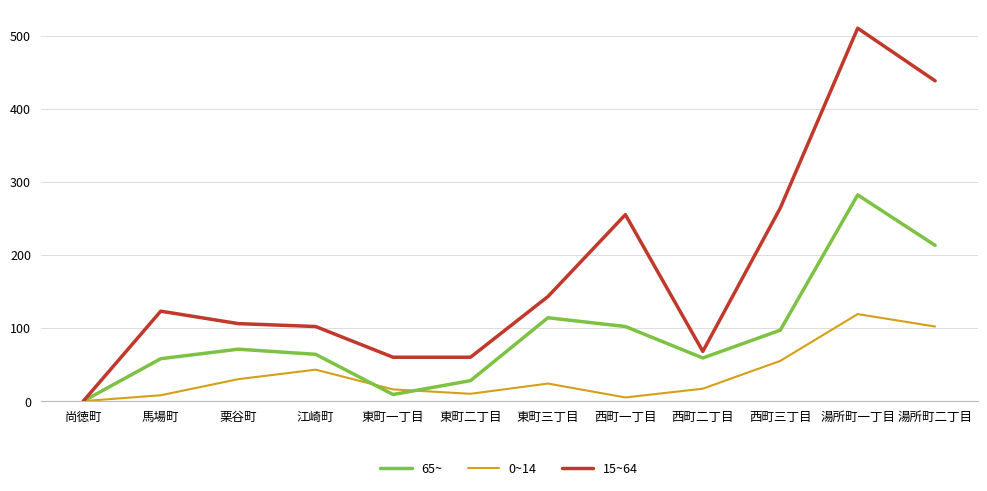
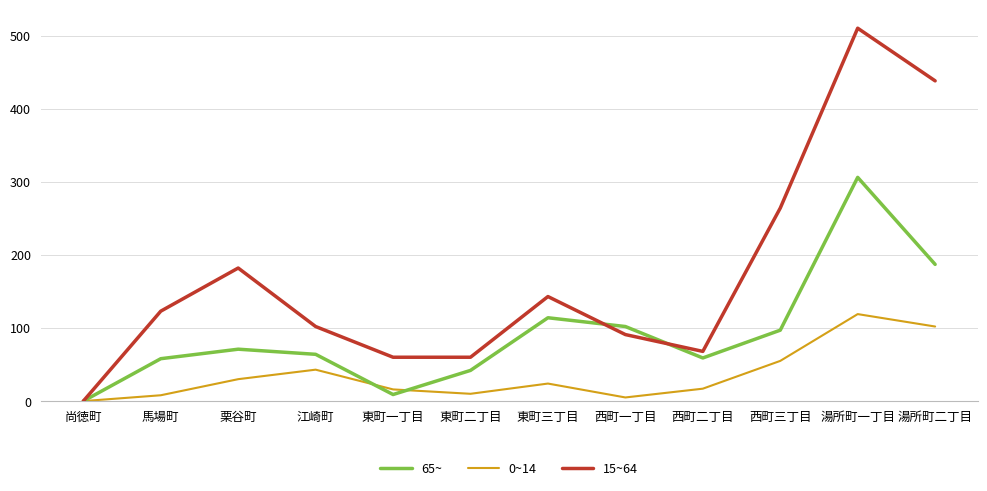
15~64, 栗谷町: 110 -> 180
65~, 東町二丁目: 30 -> 40
15~64, 西町一丁目: 260 -> 90
65~, 湯所町一丁目: 280 -> 310
65~, 湯所町二丁目: 210 -> 190
